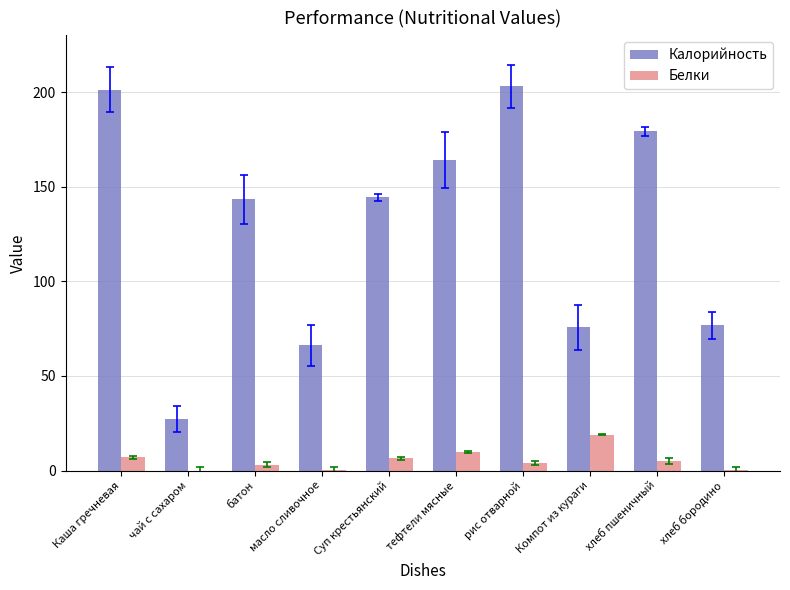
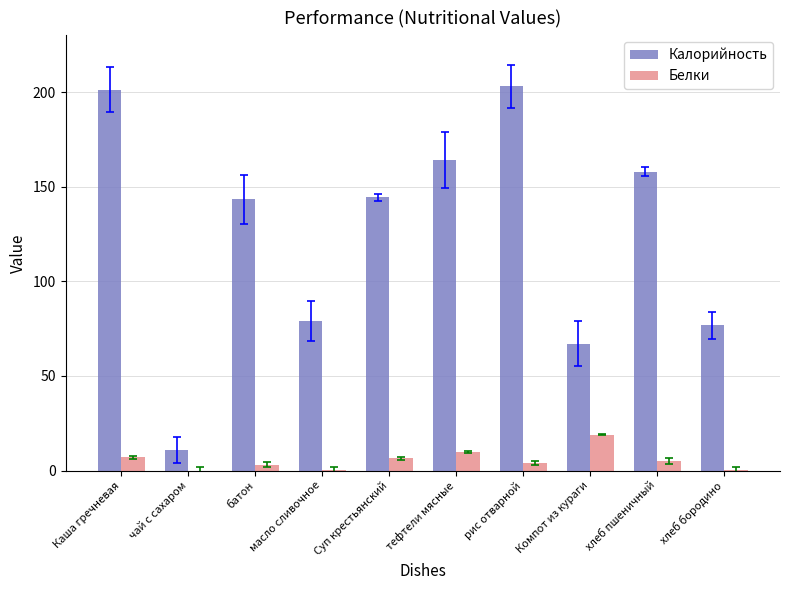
Калорийность, чай с сахаром: 27 -> 11
Калорийность, масло сливочное: 66 -> 79
Калорийность, Компот из кураги: 76 -> 67
Калорийность, хлеб пшеничный: 179 -> 158
